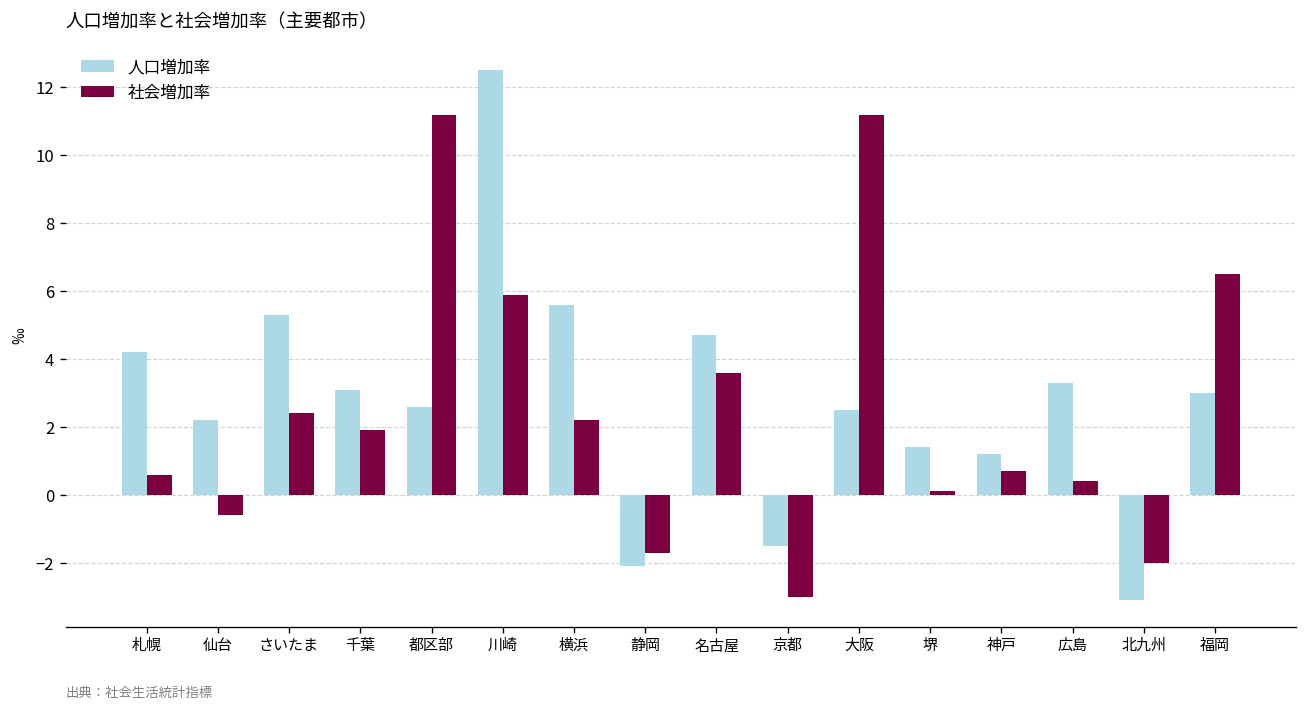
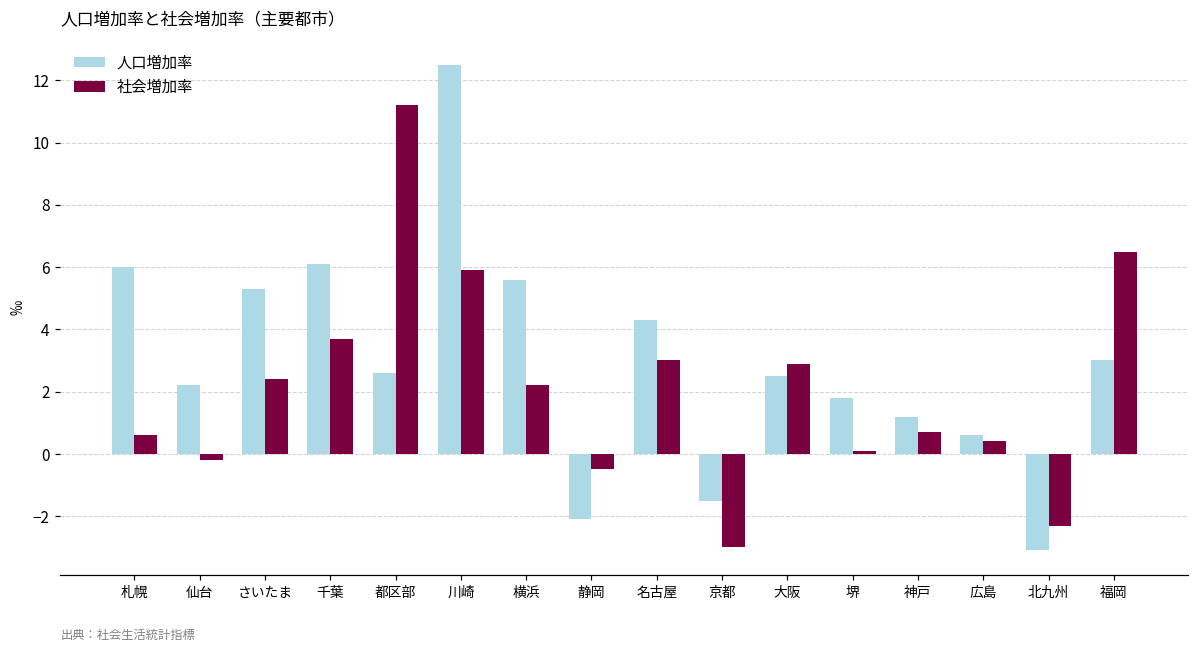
人口増加率, 札幌: 4.2 -> 6.0
社会増加率, 仙台: -0.6 -> -0.2
人口増加率, 千葉: 3.1 -> 6.1
社会増加率, 千葉: 1.9 -> 3.7
社会増加率, 静岡: -1.7 -> -0.5
人口増加率, 名古屋: 4.7 -> 4.3
社会増加率, 名古屋: 3.6 -> 3.0
社会増加率, 大阪: 11.2 -> 2.9
人口増加率, 堺: 1.4 -> 1.8
人口増加率, 広島: 3.3 -> 0.6
社会増加率, 北九州: -2.0 -> -2.3
